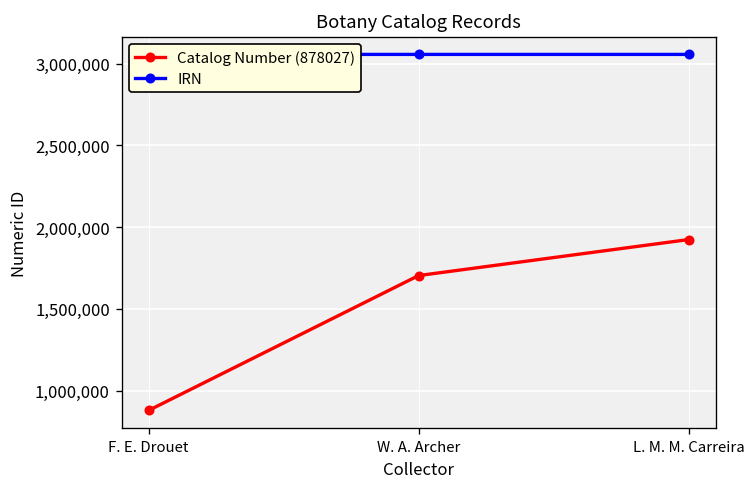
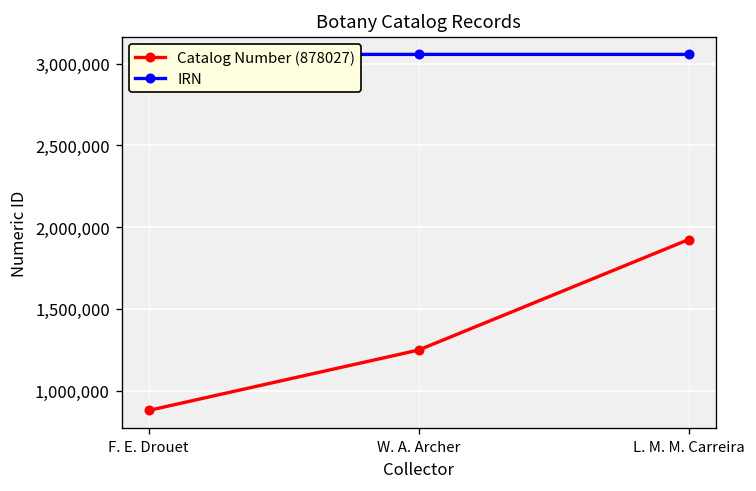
Catalog Number (878027), W. A. Archer: 1,700,000 -> 1,250,000
